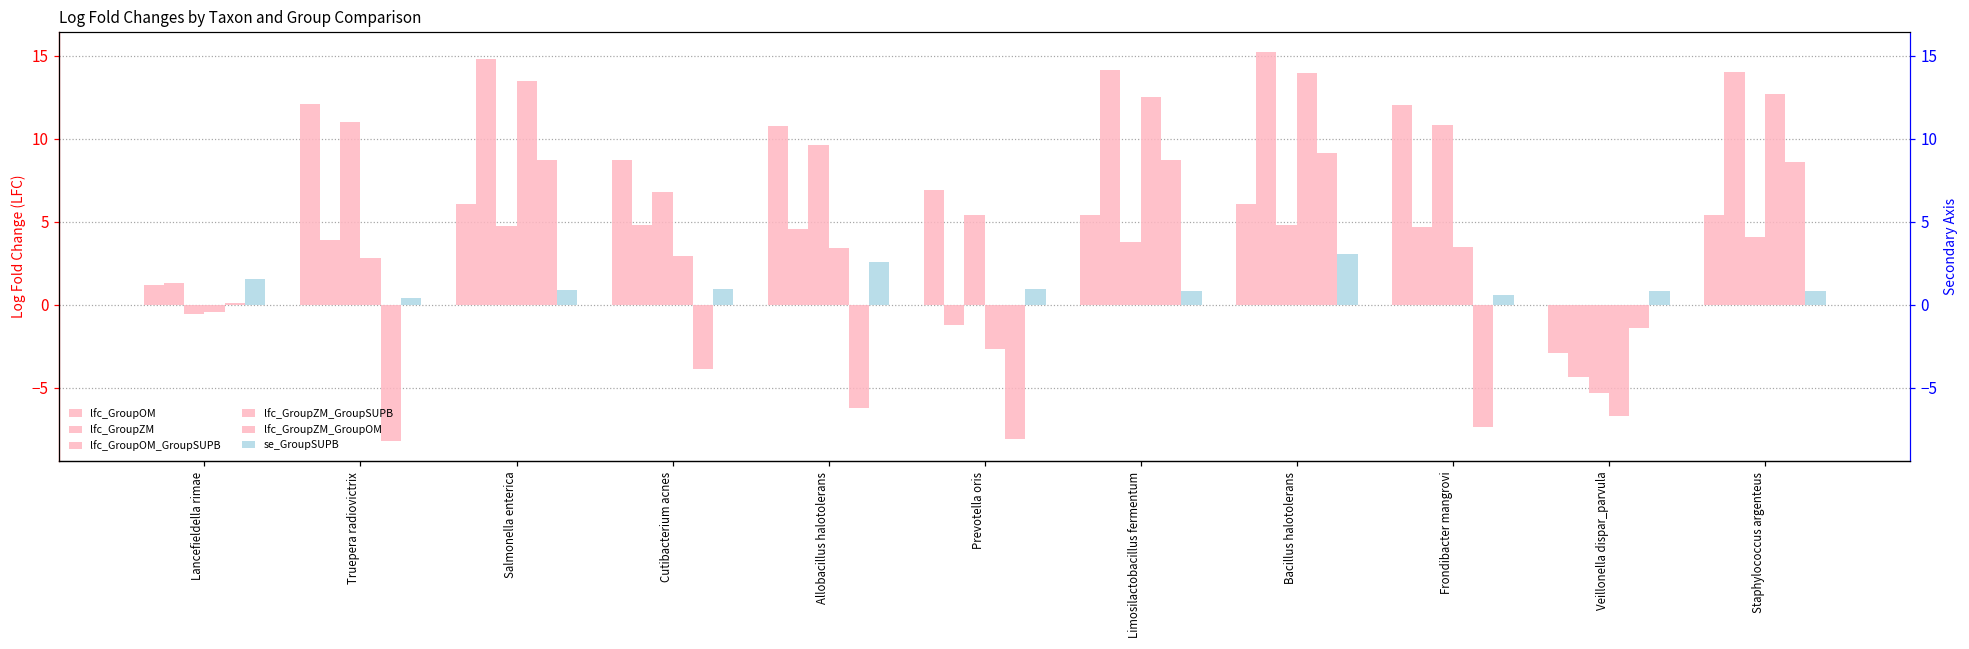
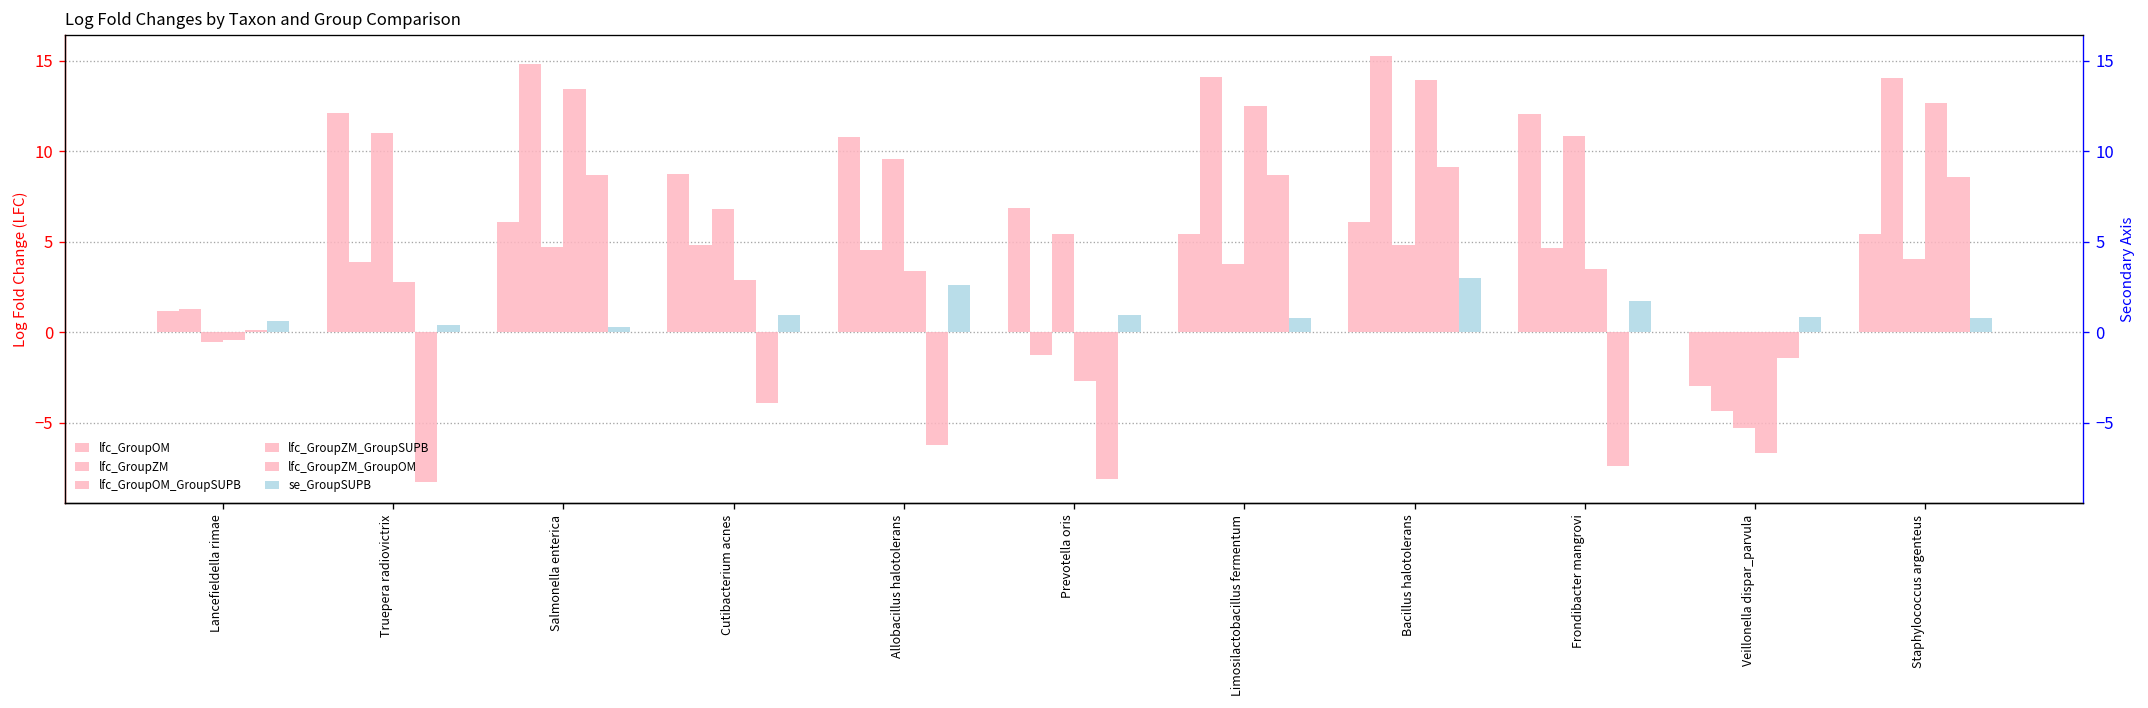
se_GroupSUPB, Lancefieldella rimae: 1.6 -> 0.6
se_GroupSUPB, Salmonella enterica: 0.9 -> 0.3
se_GroupSUPB, Frondibacter mangrovi: 0.6 -> 1.7
